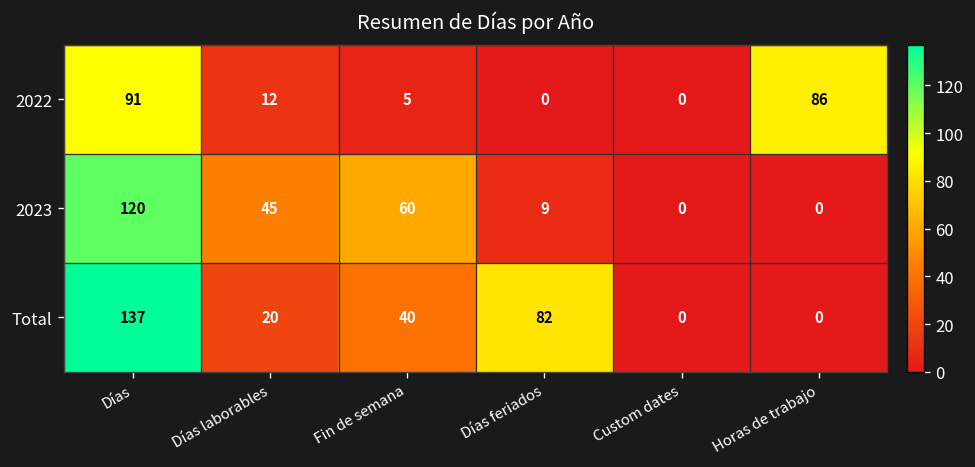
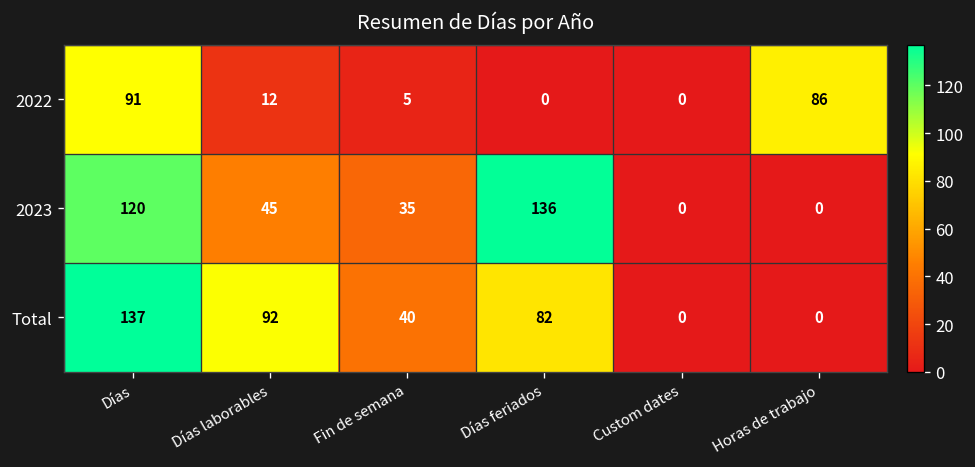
2023, Fin de semana: 60 -> 35
2023, Días feriados: 9 -> 136
Total, Días laborables: 20 -> 92
